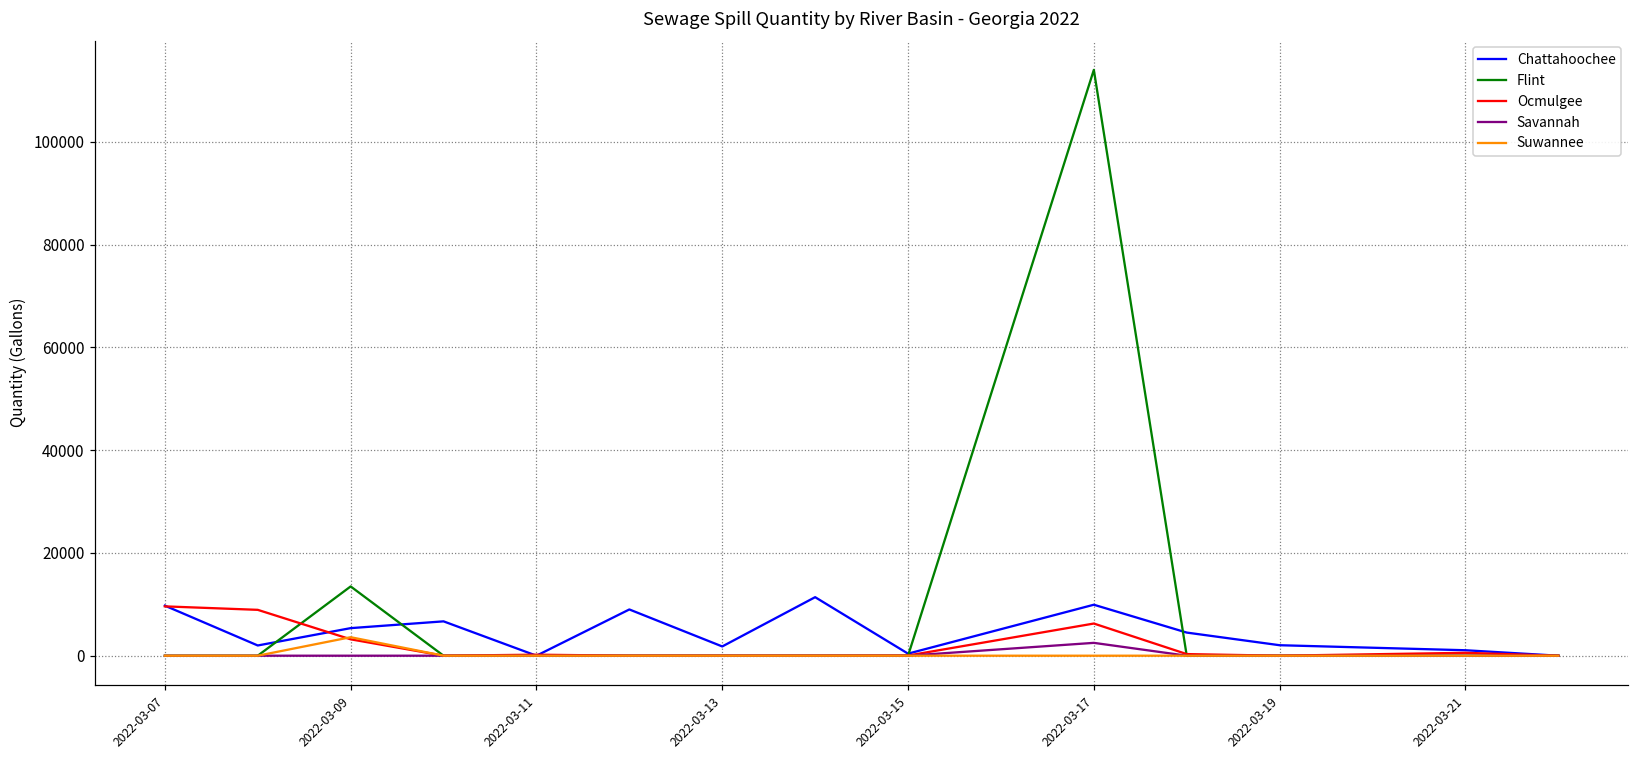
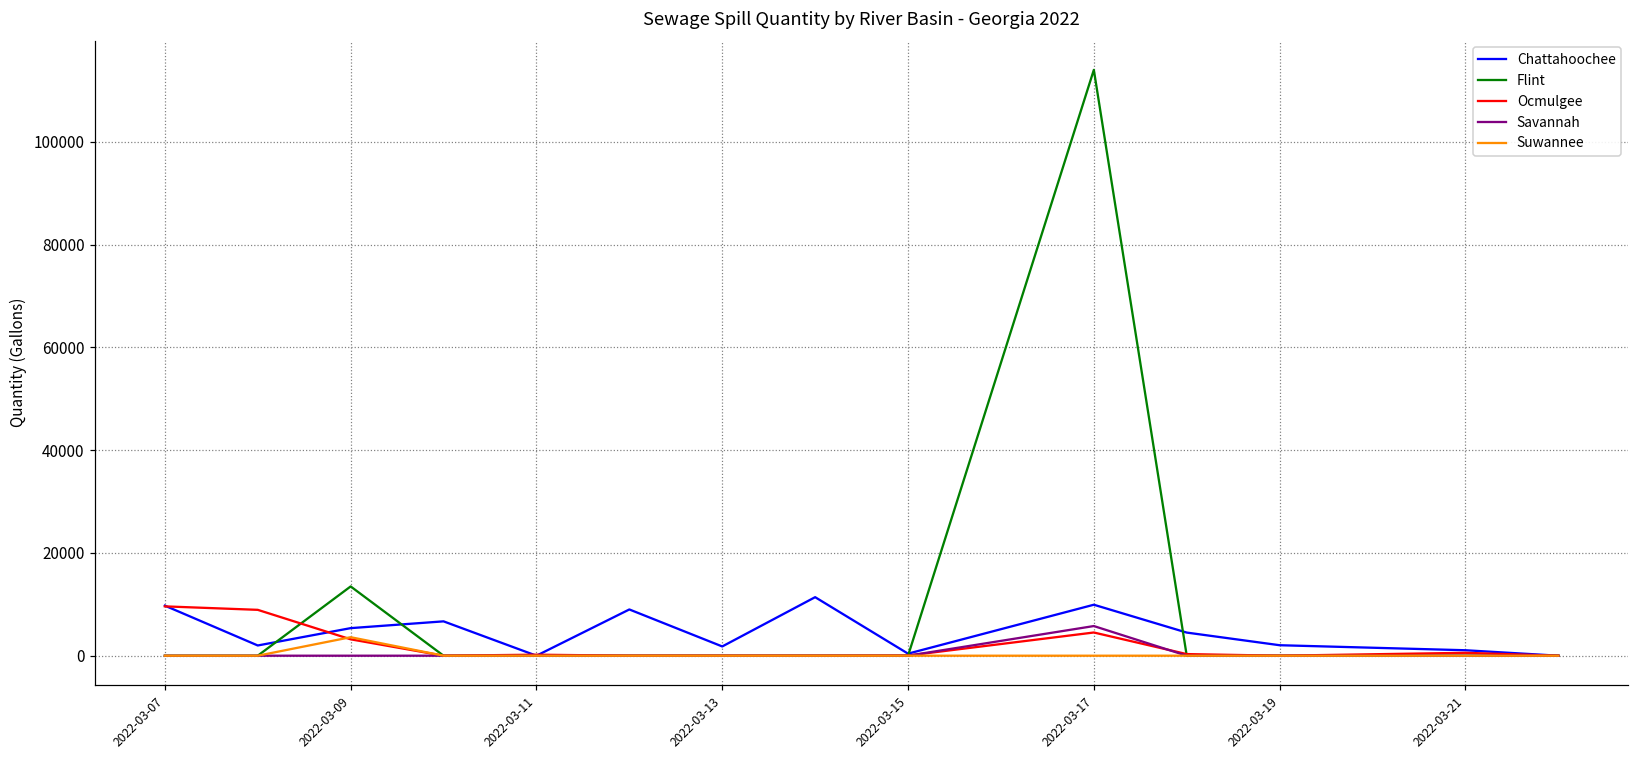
Ocmulgee, 2022-03-17: 6000 -> 5000
Savannah, 2022-03-17: 3000 -> 6000
